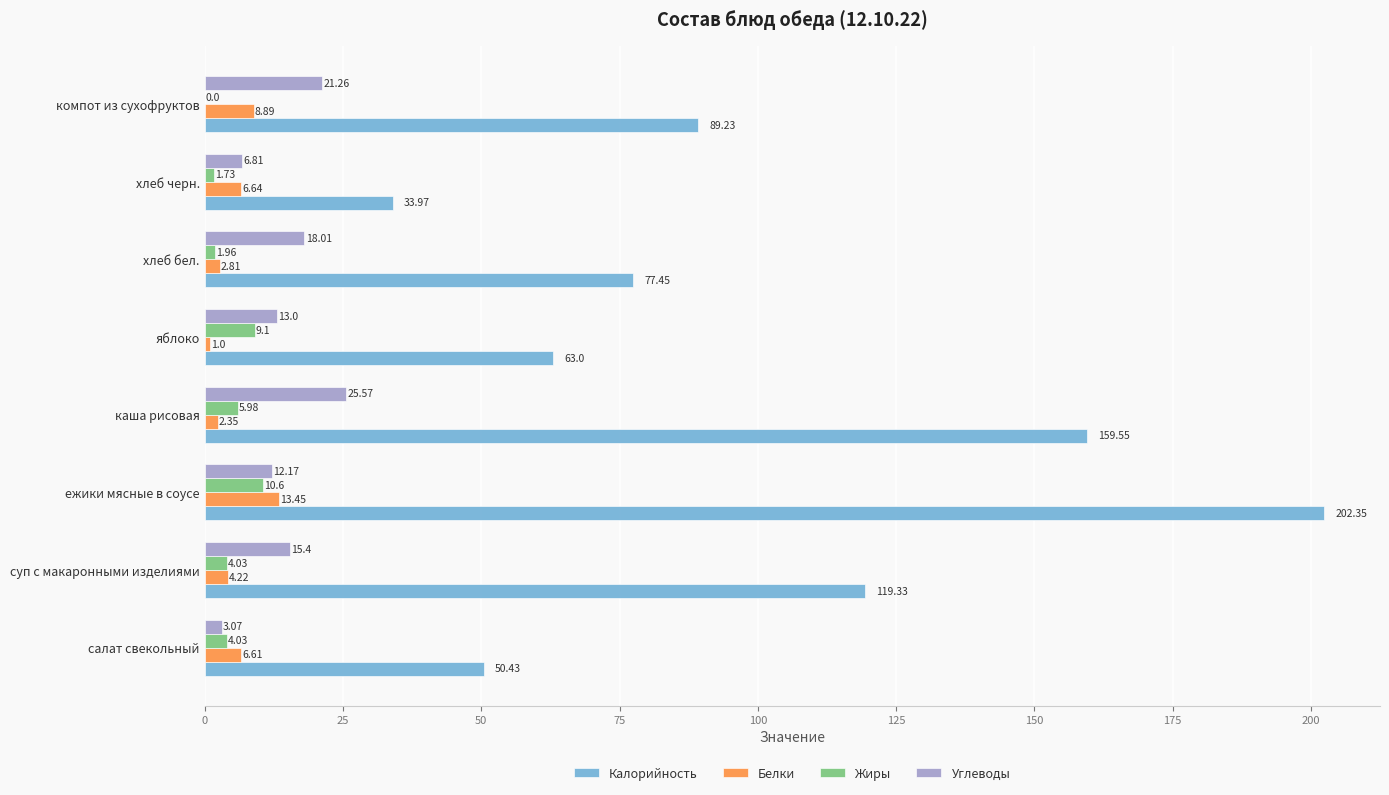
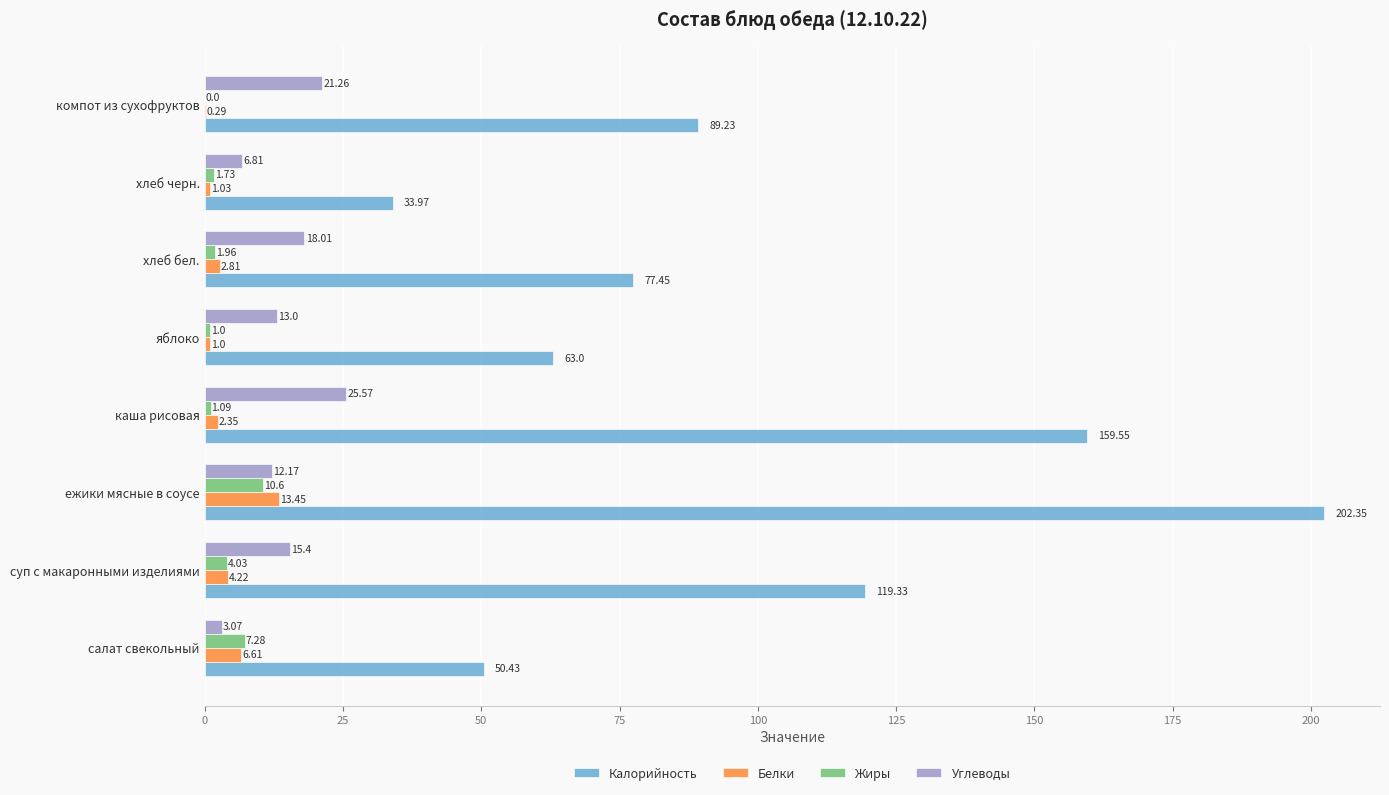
Белки, компот из сухофруктов: 8.89 -> 0.29
Белки, хлеб черн.: 6.64 -> 1.03
Жиры, яблоко: 9.1 -> 1.0
Жиры, каша рисовая: 5.98 -> 1.09
Жиры, салат свекольный: 4.03 -> 7.28
